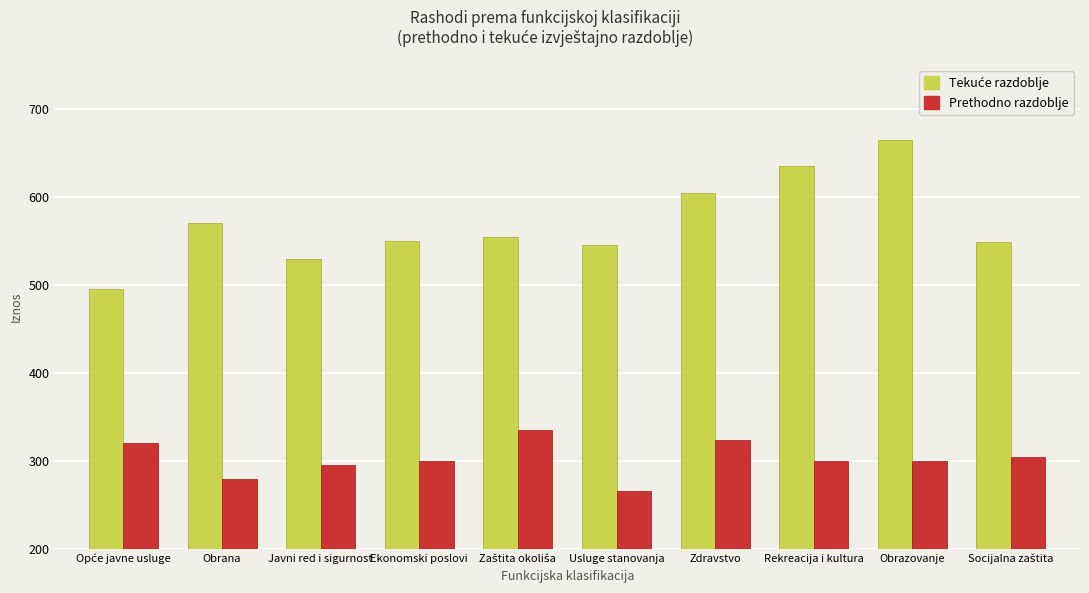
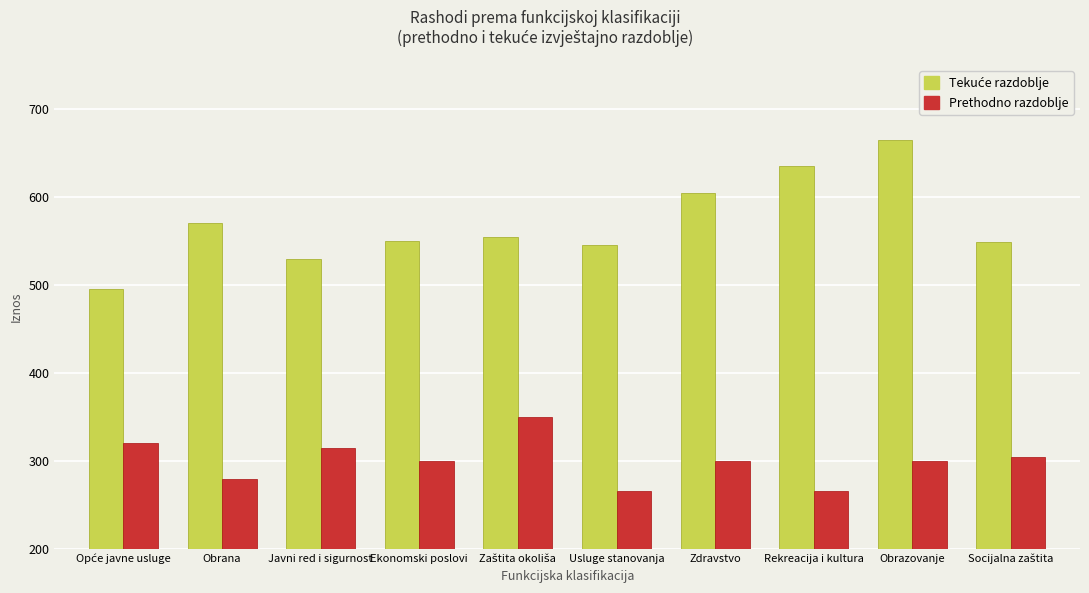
Prethodno razdoblje, Javni red i sigurnost: 300 -> 320
Prethodno razdoblje, Zaštita okoliša: 340 -> 350
Prethodno razdoblje, Zdravstvo: 320 -> 300
Prethodno razdoblje, Rekreacija i kultura: 300 -> 270
